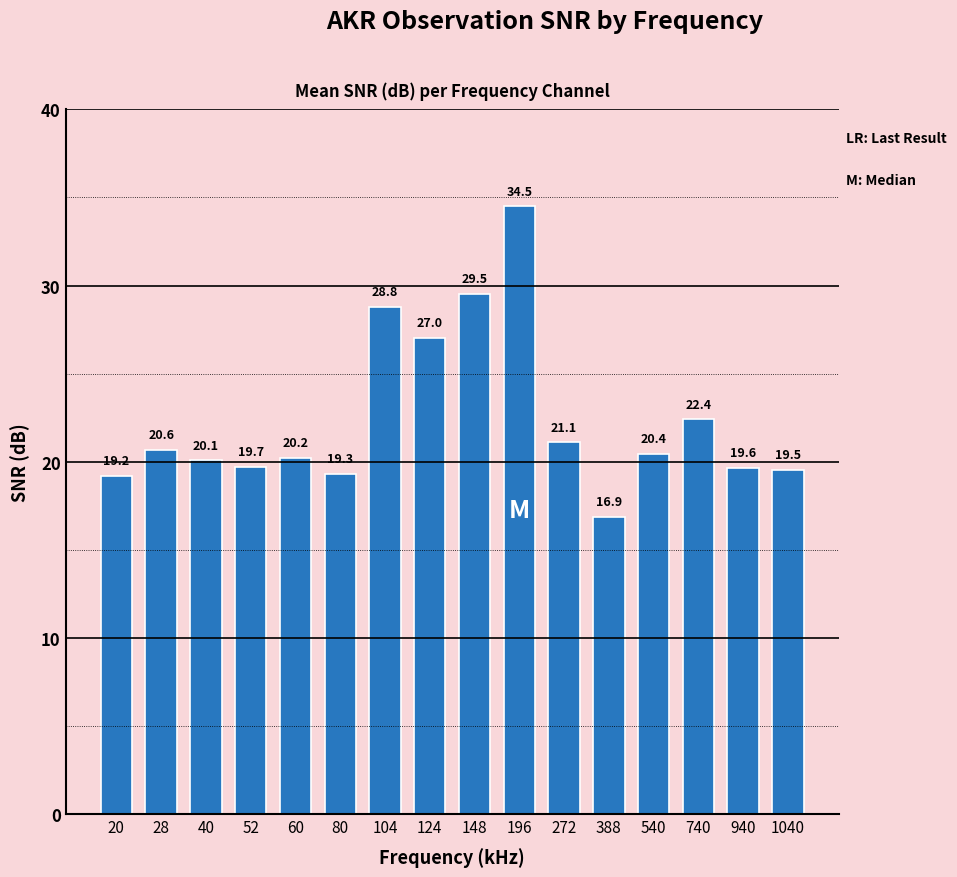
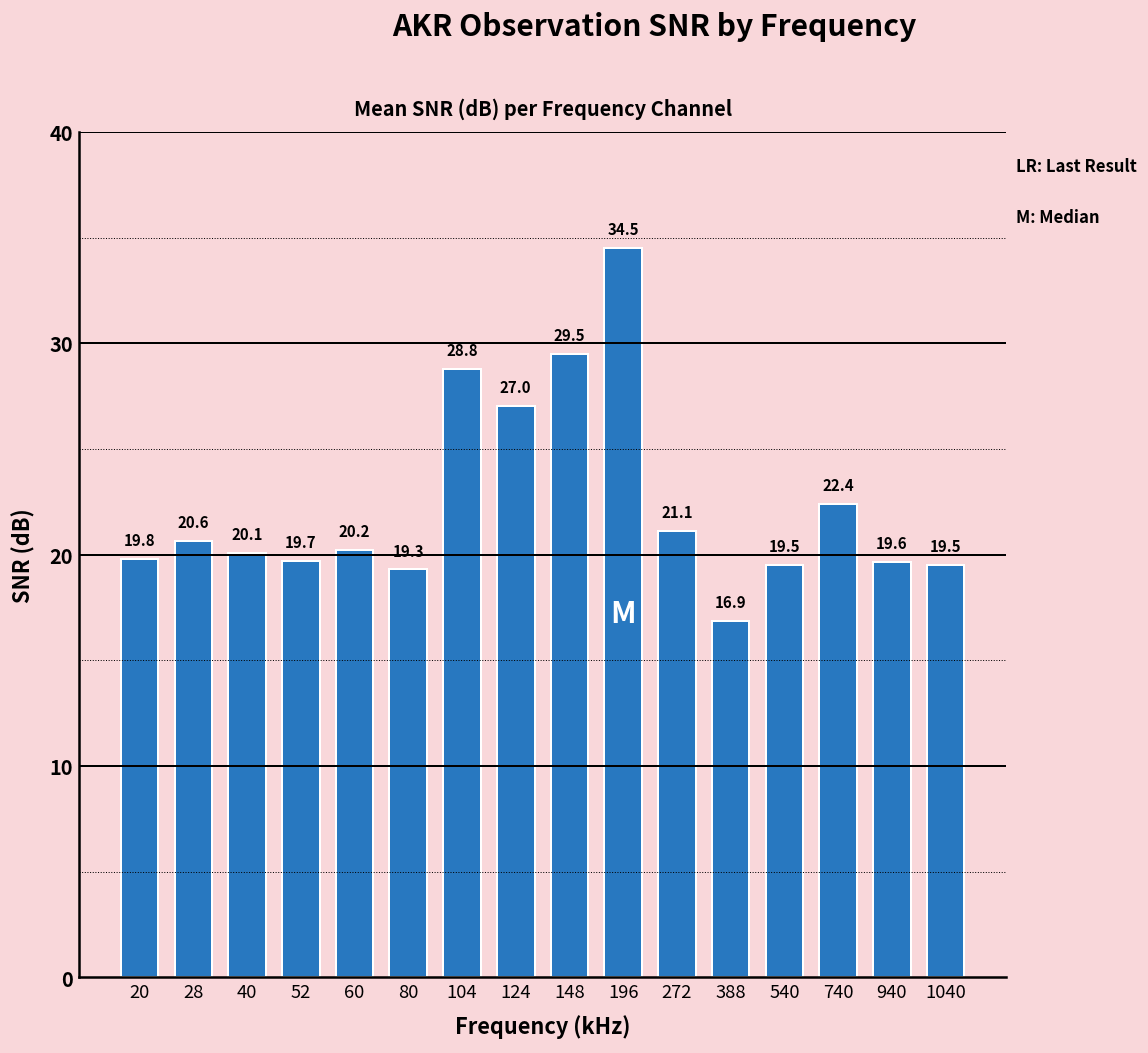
20: 19.2 -> 19.8
540: 20.4 -> 19.5
